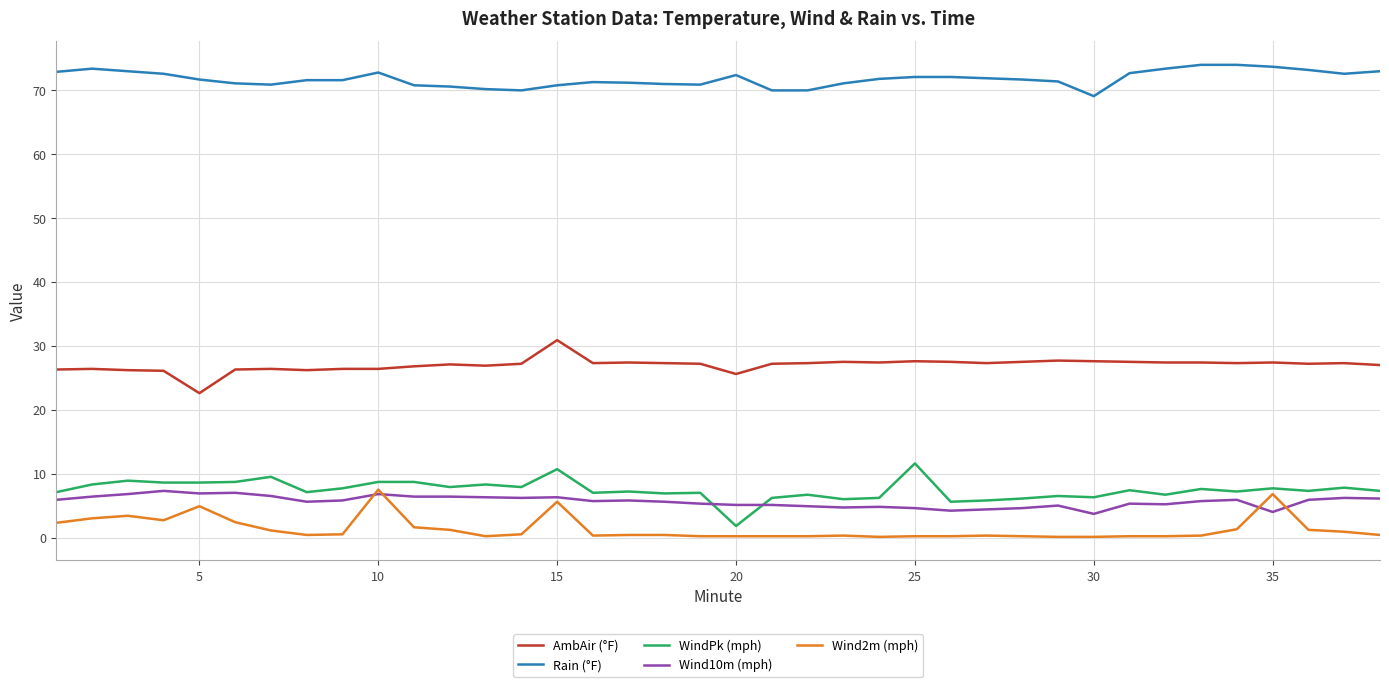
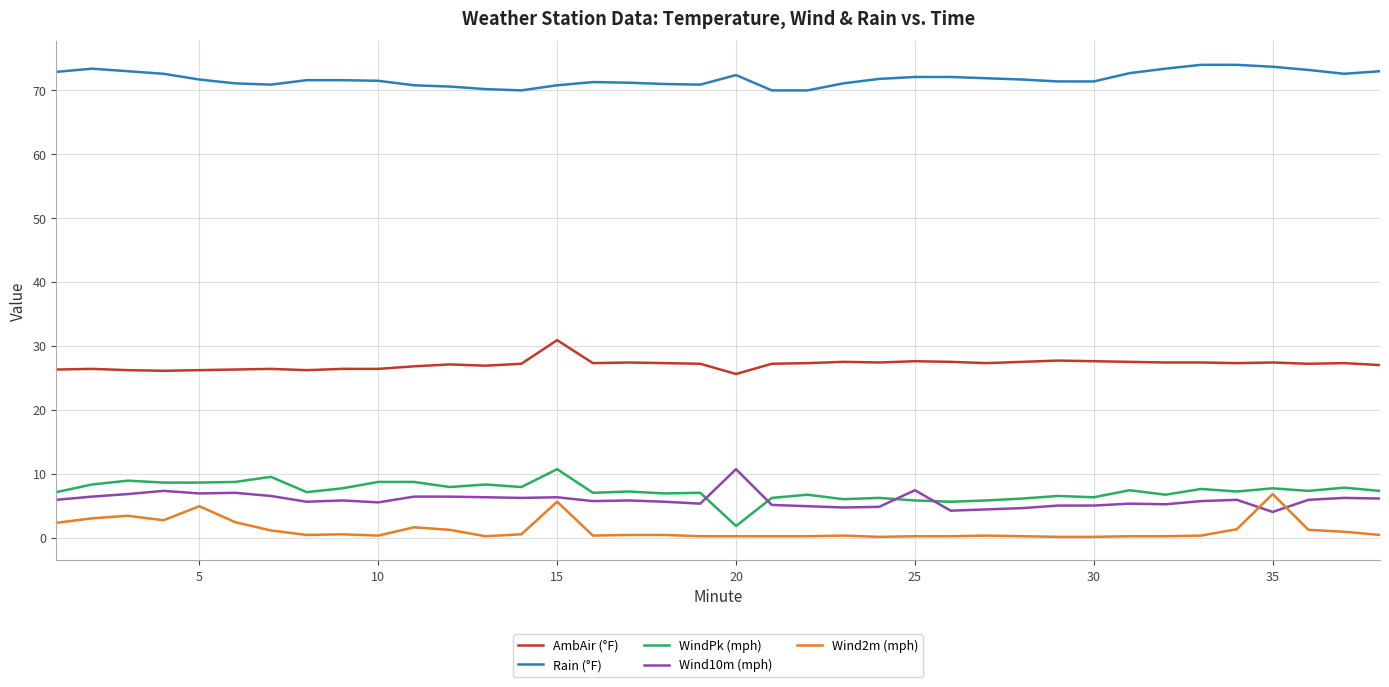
AmbAir (°F), 5: 23 -> 26
Rain (°F), 10: 73 -> 72
Wind10m (mph), 10: 7 -> 6
Wind2m (mph), 10: 8 -> 0
Wind10m (mph), 20: 5 -> 11
WindPk (mph), 25: 12 -> 6
Wind10m (mph), 25: 5 -> 7
Rain (°F), 30: 69 -> 71
Wind10m (mph), 30: 4 -> 5
